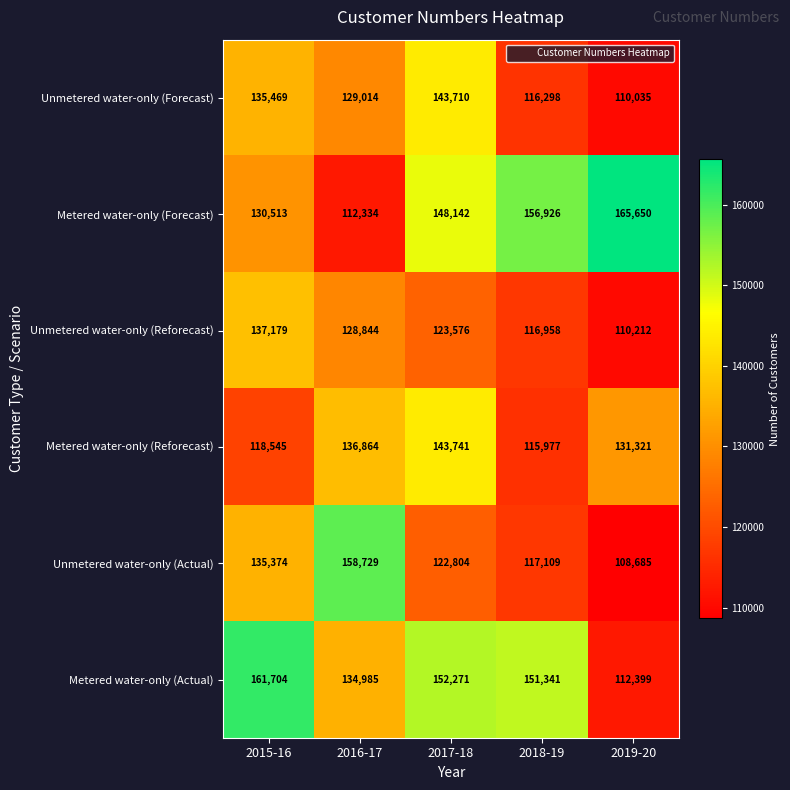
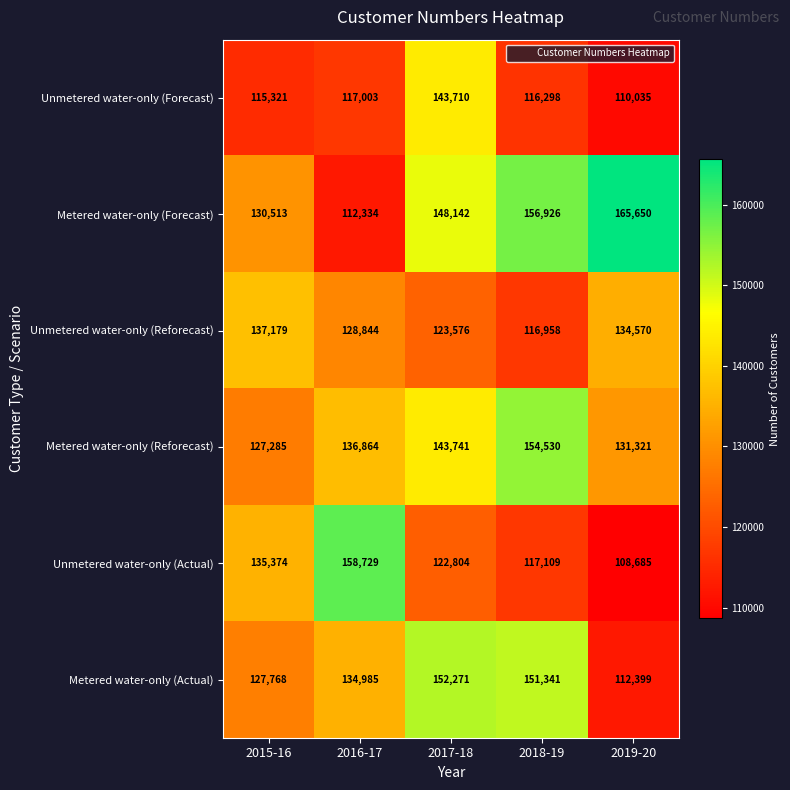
Unmetered water-only (Forecast), 2015-16: 135,469 -> 115,321
Unmetered water-only (Forecast), 2016-17: 129,014 -> 117,003
Unmetered water-only (Reforecast), 2019-20: 110,212 -> 134,570
Metered water-only (Reforecast), 2015-16: 118,545 -> 127,285
Metered water-only (Reforecast), 2018-19: 115,977 -> 154,530
Metered water-only (Actual), 2015-16: 161,704 -> 127,768
